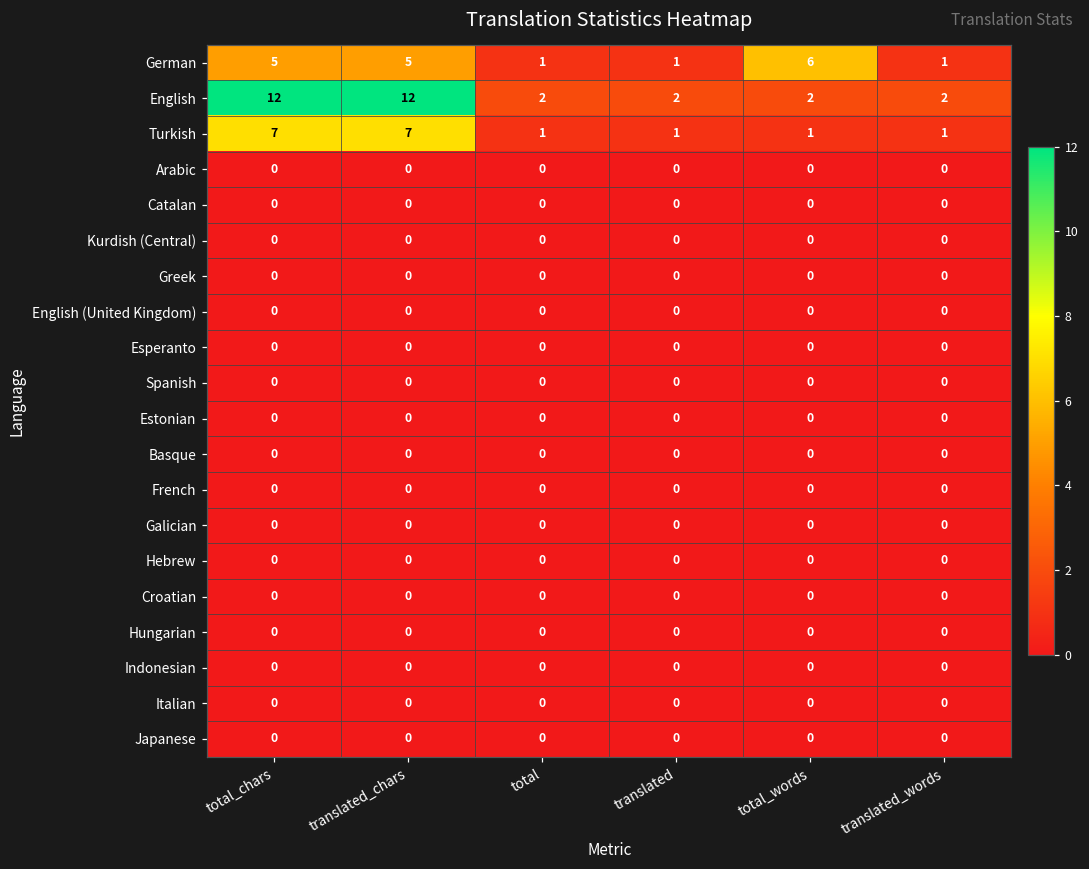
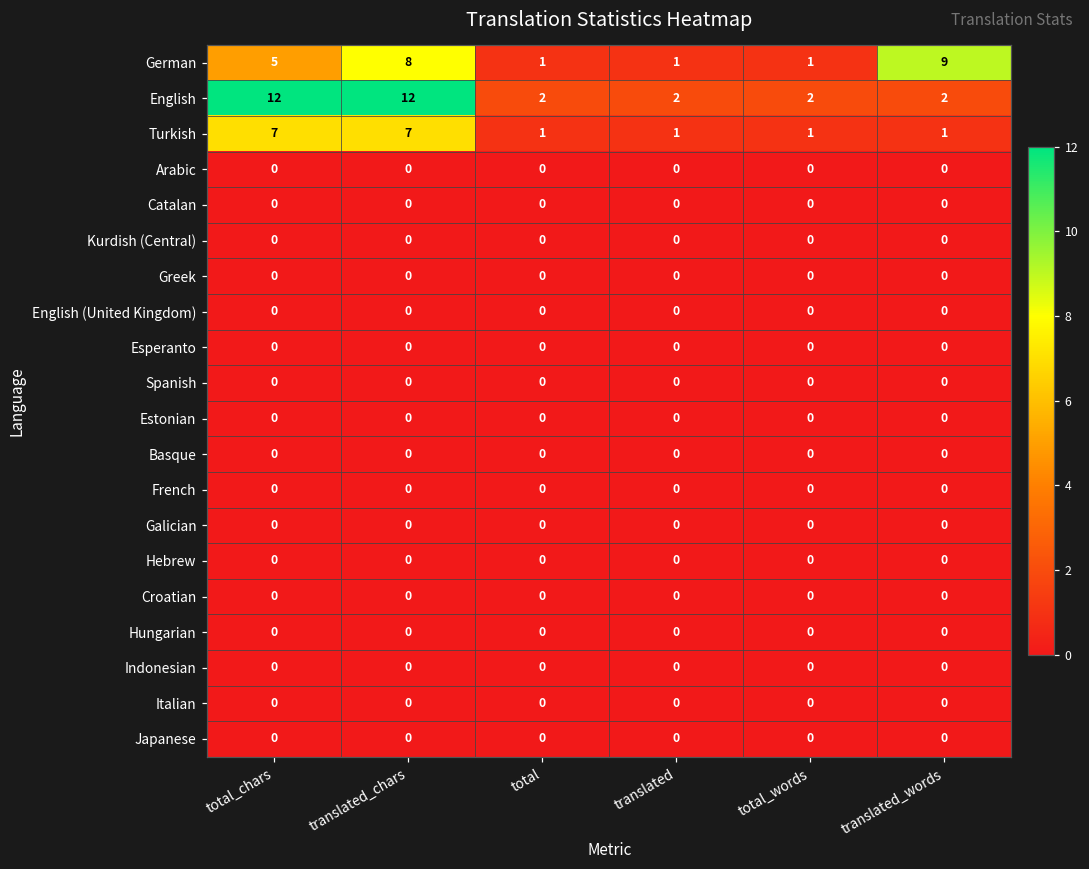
German, translated_chars: 5 -> 8
German, total_words: 6 -> 1
German, translated_words: 1 -> 9
